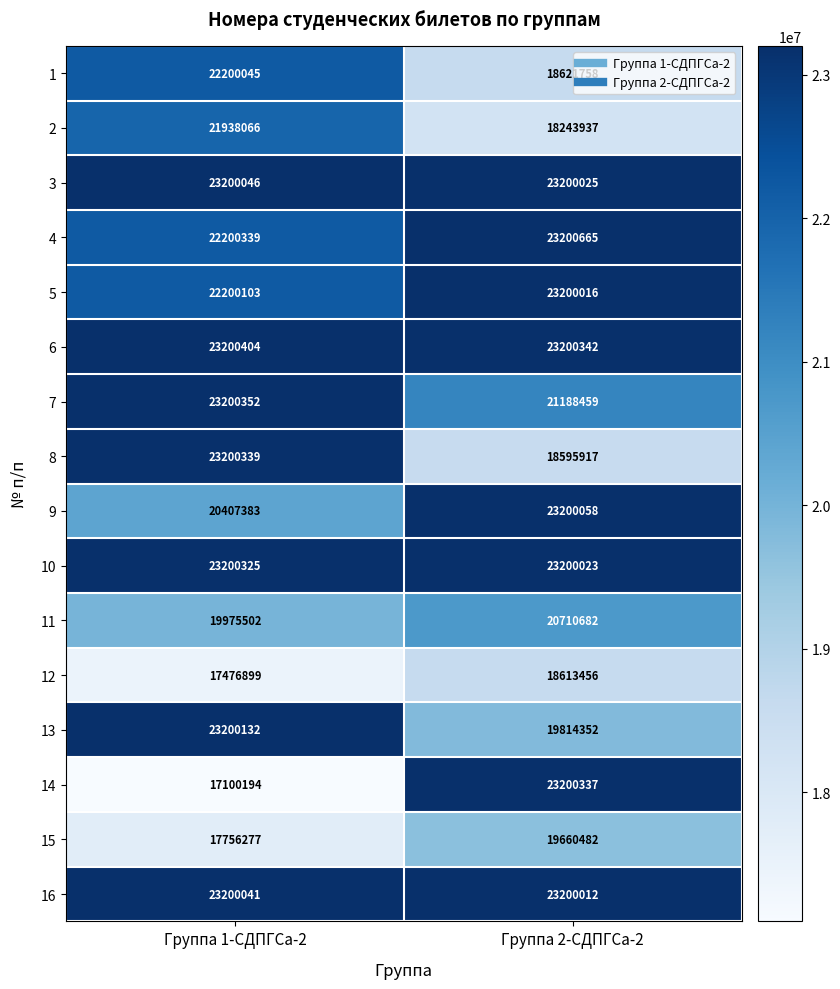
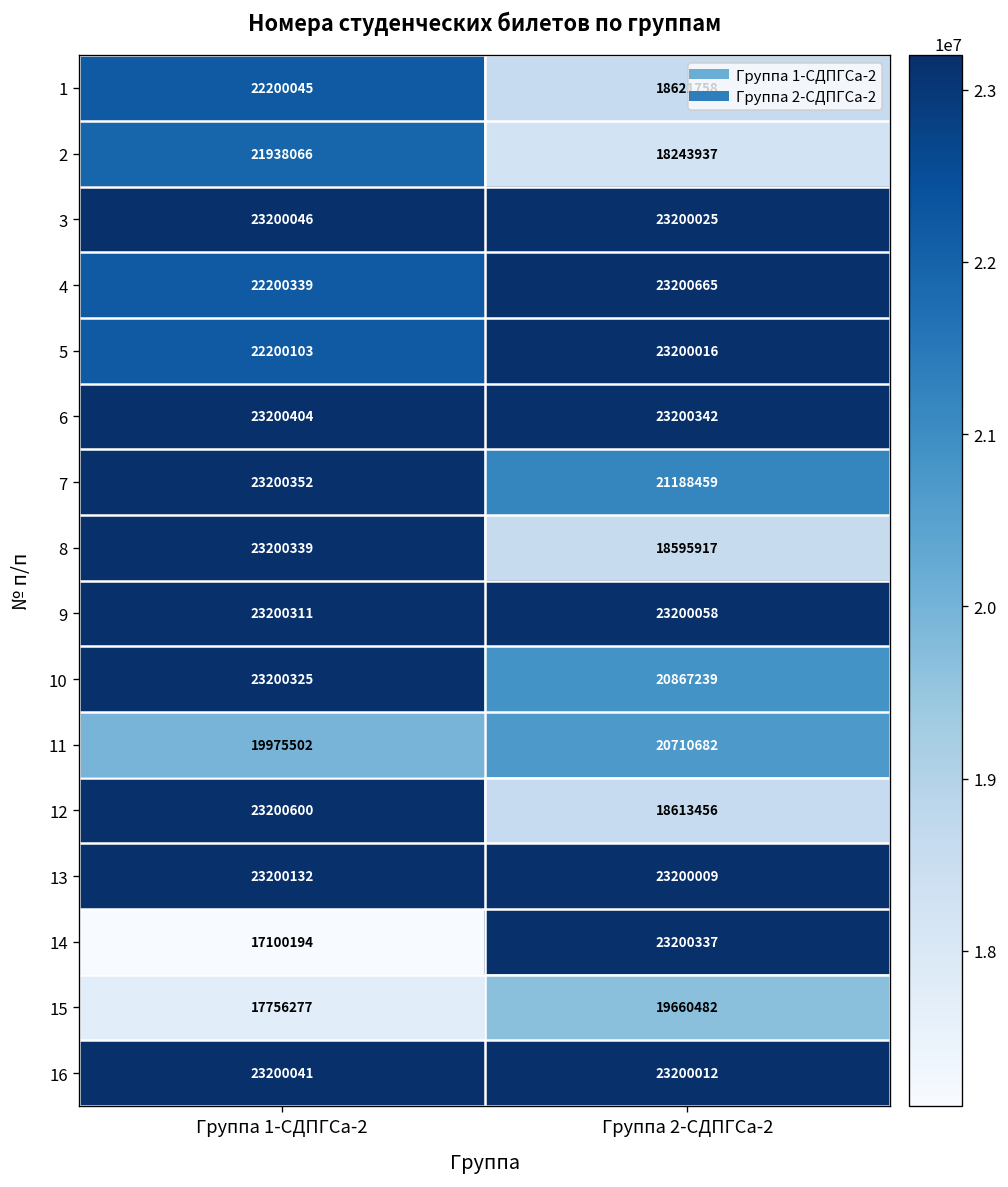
9, Группа 1-СДПГСа-2: 20407383 -> 23200311
10, Группа 2-СДПГСа-2: 23200023 -> 20867239
12, Группа 1-СДПГСа-2: 17476899 -> 23200600
13, Группа 2-СДПГСа-2: 19814352 -> 23200009
